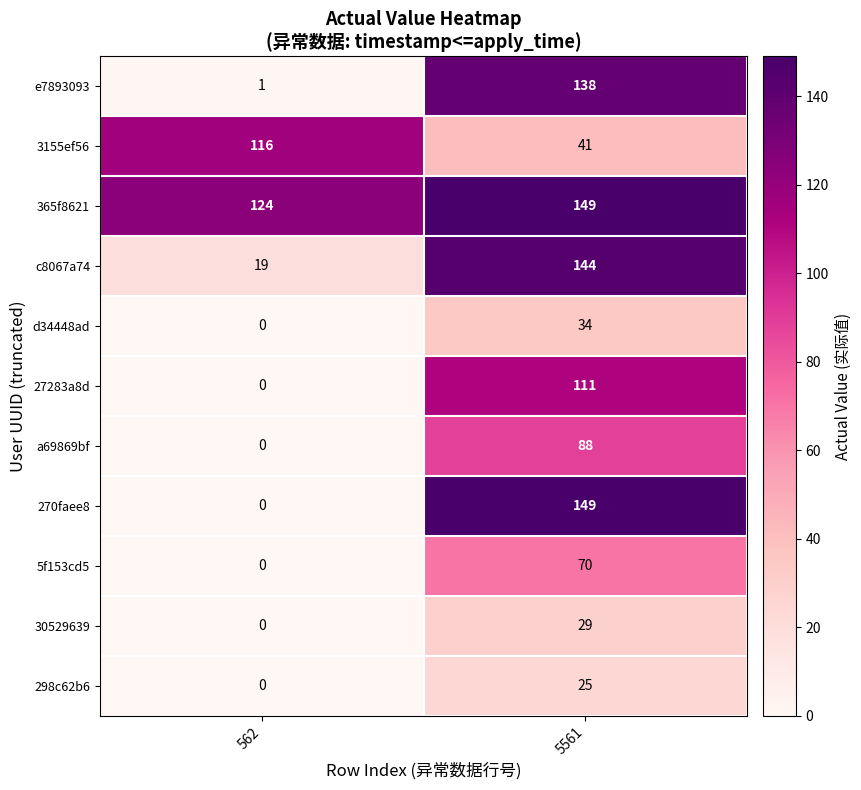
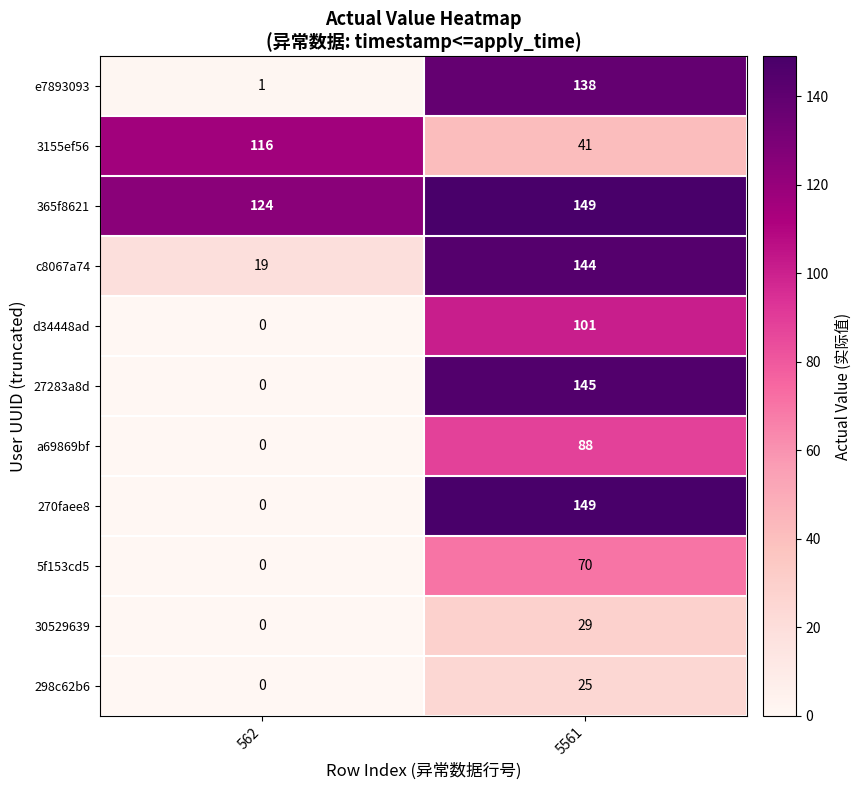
d34448ad, 5561: 34 -> 101
27283a8d, 5561: 111 -> 145
